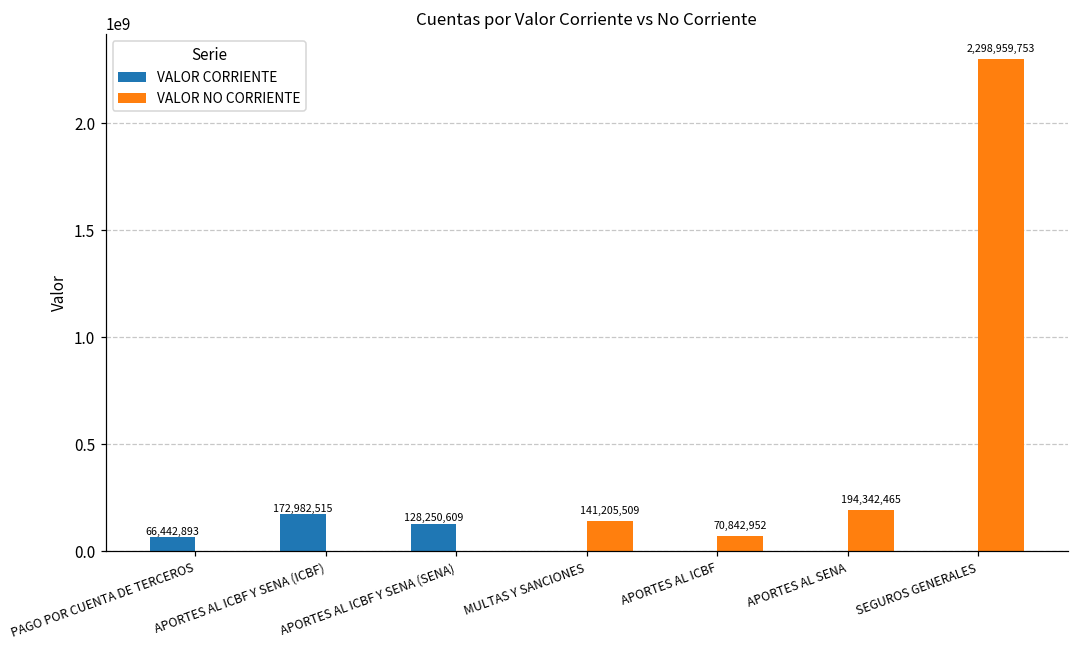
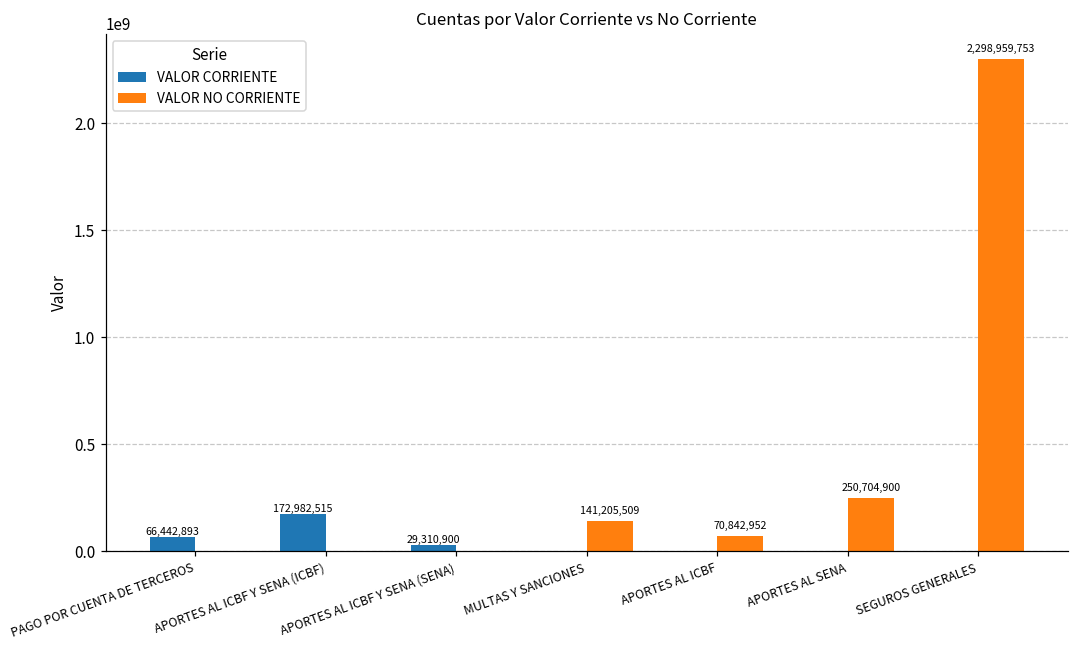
VALOR CORRIENTE, APORTES AL ICBF Y SENA (SENA): 128,250,609 -> 29,310,900
VALOR NO CORRIENTE, APORTES AL SENA: 194,342,465 -> 250,704,900
